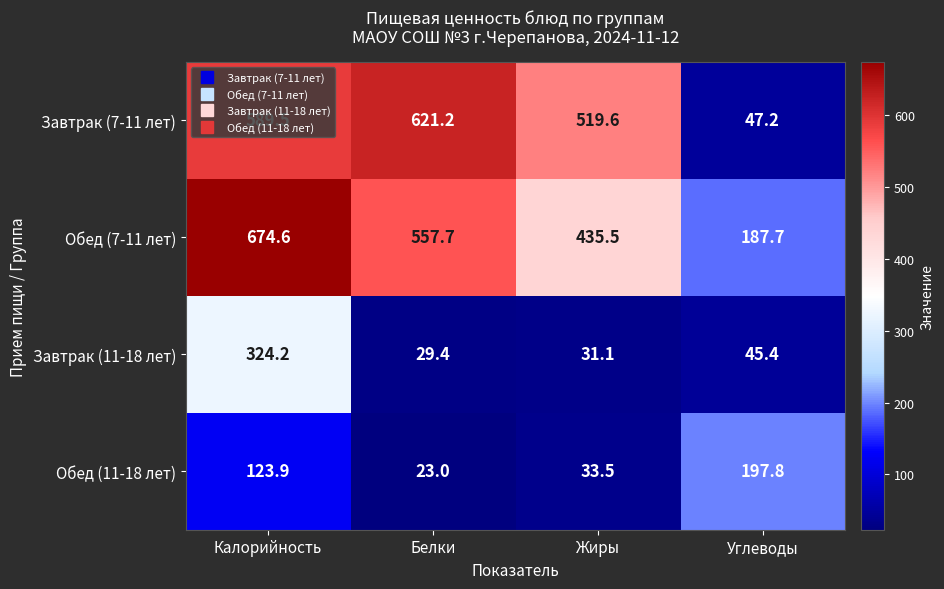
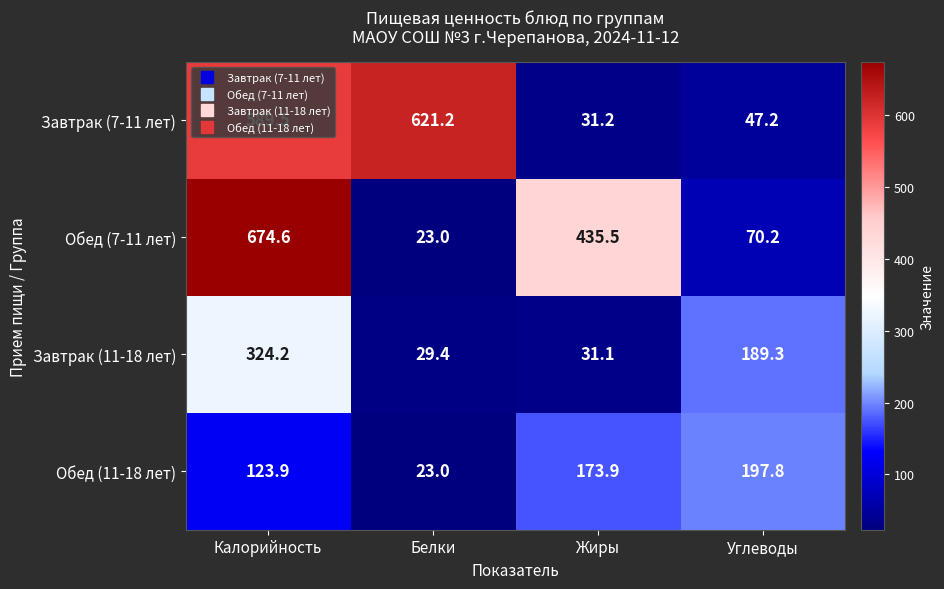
Завтрак (7-11 лет), Жиры: 519.6 -> 31.2
Обед (7-11 лет), Белки: 557.7 -> 23.0
Обед (7-11 лет), Углеводы: 187.7 -> 70.2
Завтрак (11-18 лет), Углеводы: 45.4 -> 189.3
Обед (11-18 лет), Жиры: 33.5 -> 173.9
